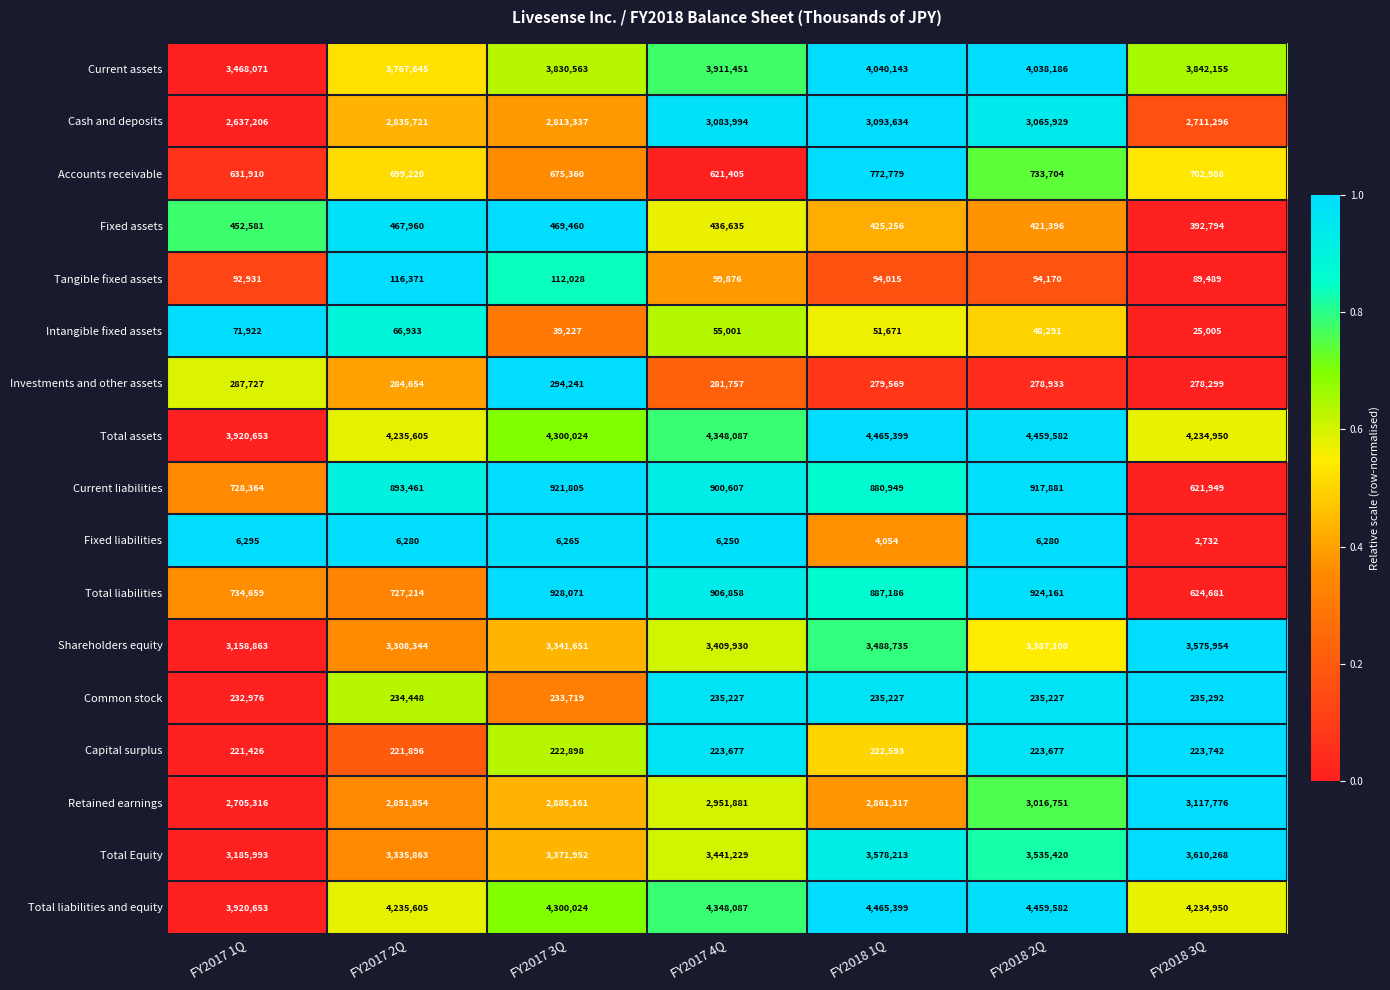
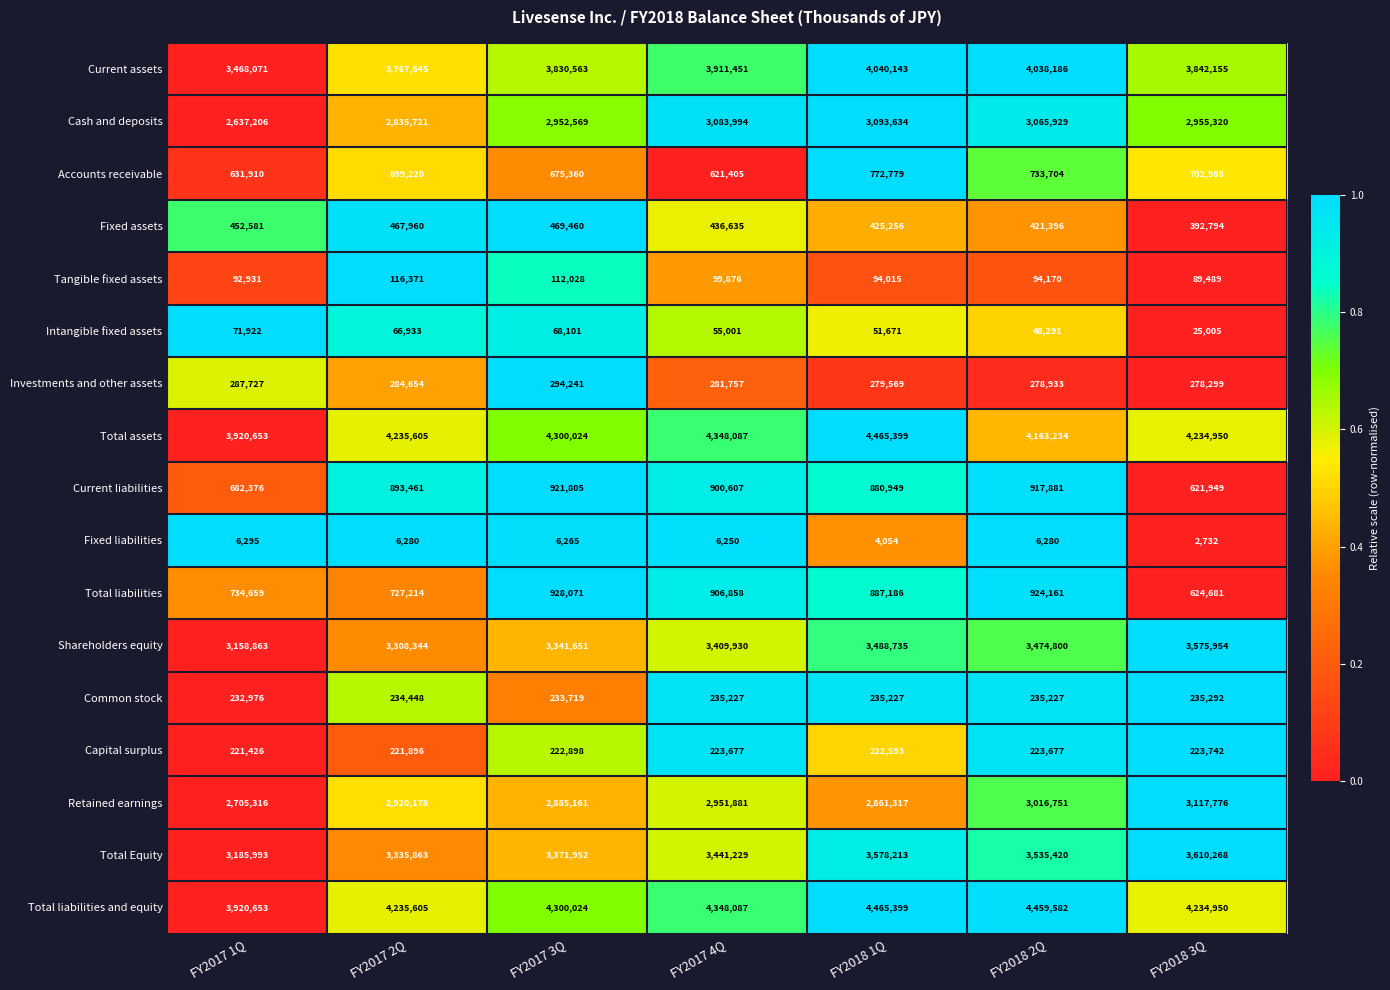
Cash and deposits, FY2017 3Q: 2,813,337 -> 2,952,569
Cash and deposits, FY2018 3Q: 2,711,296 -> 2,955,320
Intangible fixed assets, FY2017 3Q: 39,227 -> 68,101
Total assets, FY2018 2Q: 4,459,582 -> 4,163,234
Current liabilities, FY2017 1Q: 728,364 -> 682,376
Shareholders equity, FY2018 2Q: 3,387,100 -> 3,474,800
Retained earnings, FY2017 2Q: 2,851,854 -> 2,920,178
